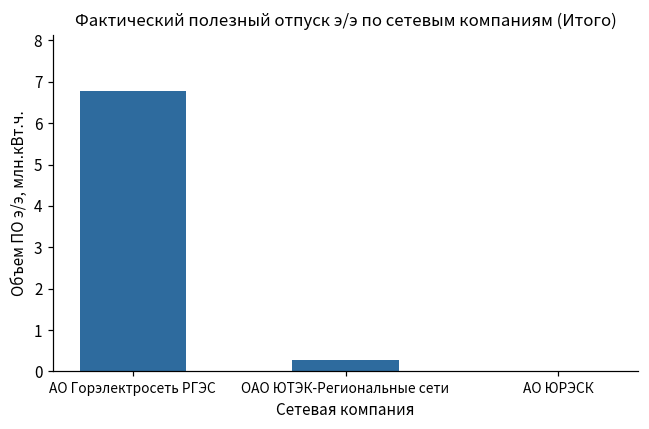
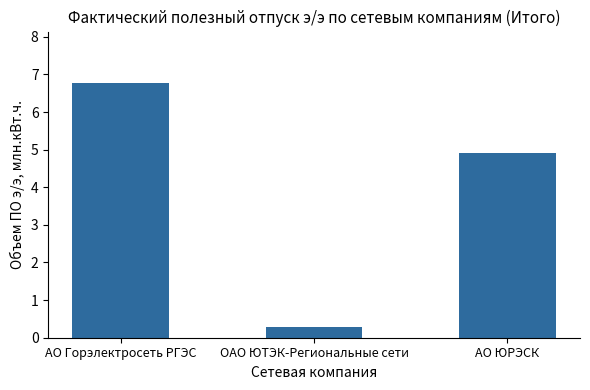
АО ЮРЭСК: 0.0 -> 4.9
